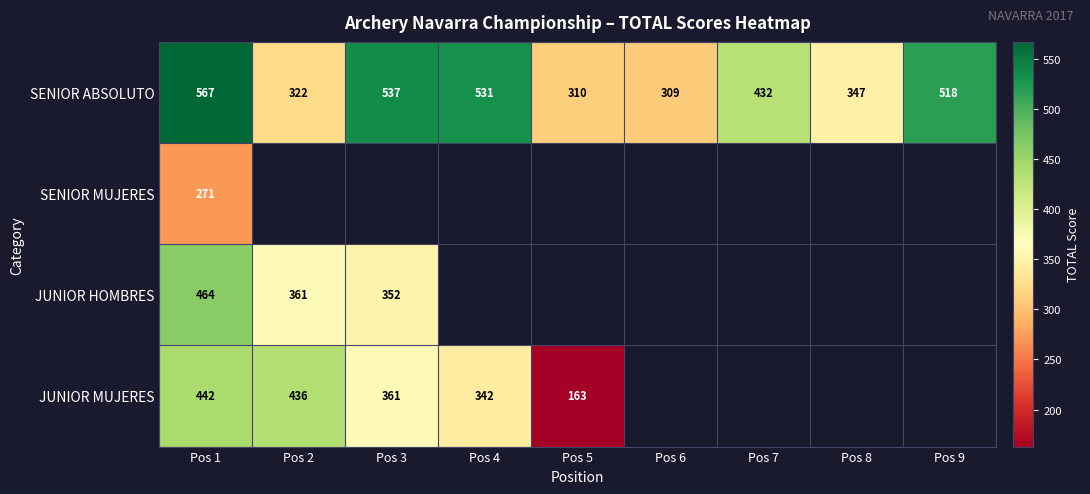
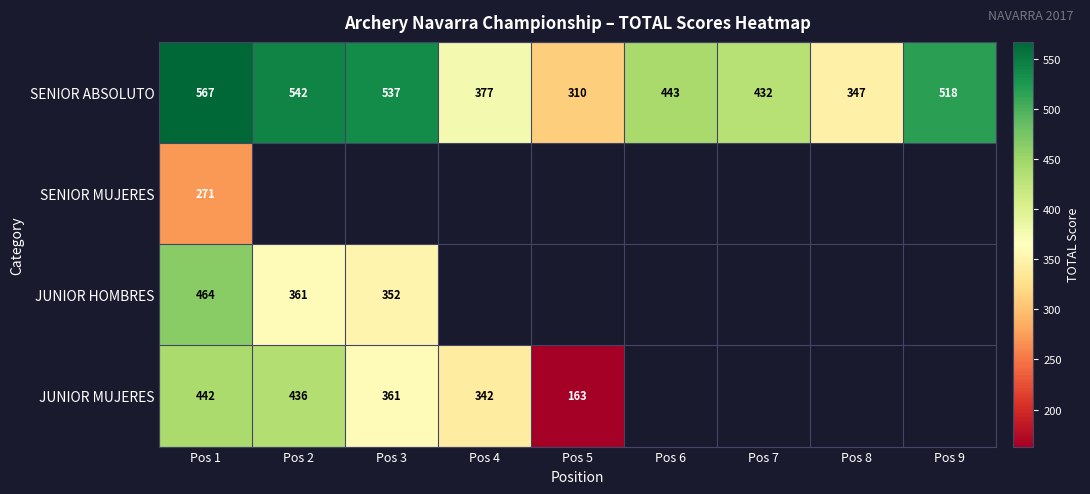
SENIOR ABSOLUTO, Pos 2: 322 -> 542
SENIOR ABSOLUTO, Pos 4: 531 -> 377
SENIOR ABSOLUTO, Pos 6: 309 -> 443
